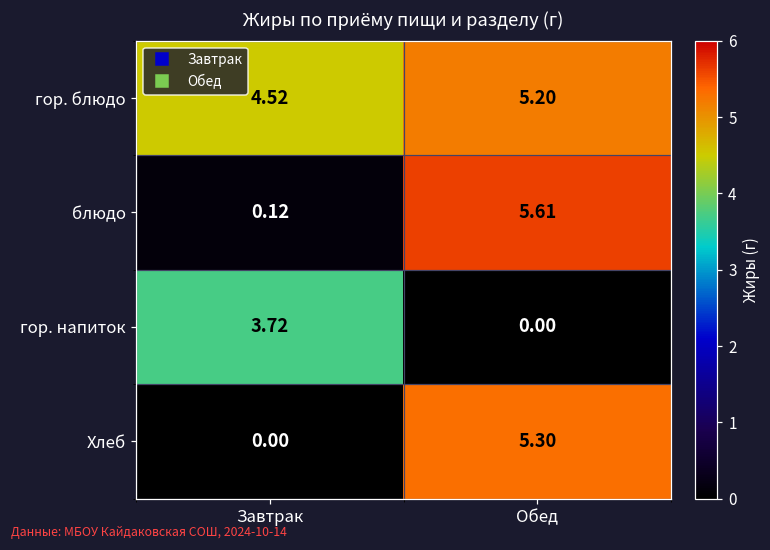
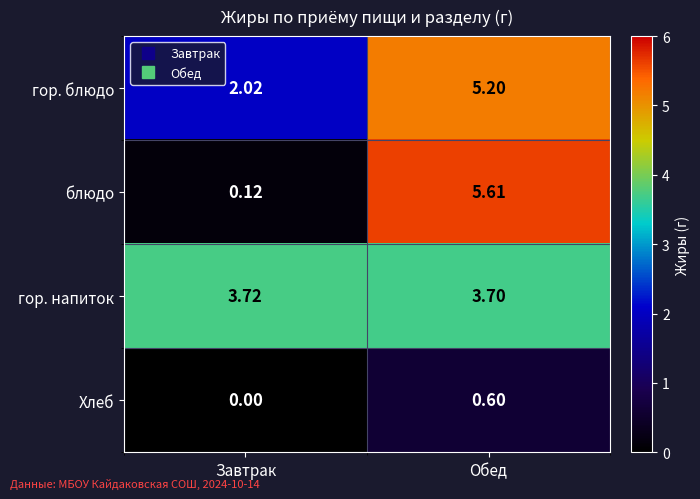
гор. блюдо, Завтрак: 4.52 -> 2.02
гор. напиток, Обед: 0.00 -> 3.70
Хлеб, Обед: 5.30 -> 0.60
